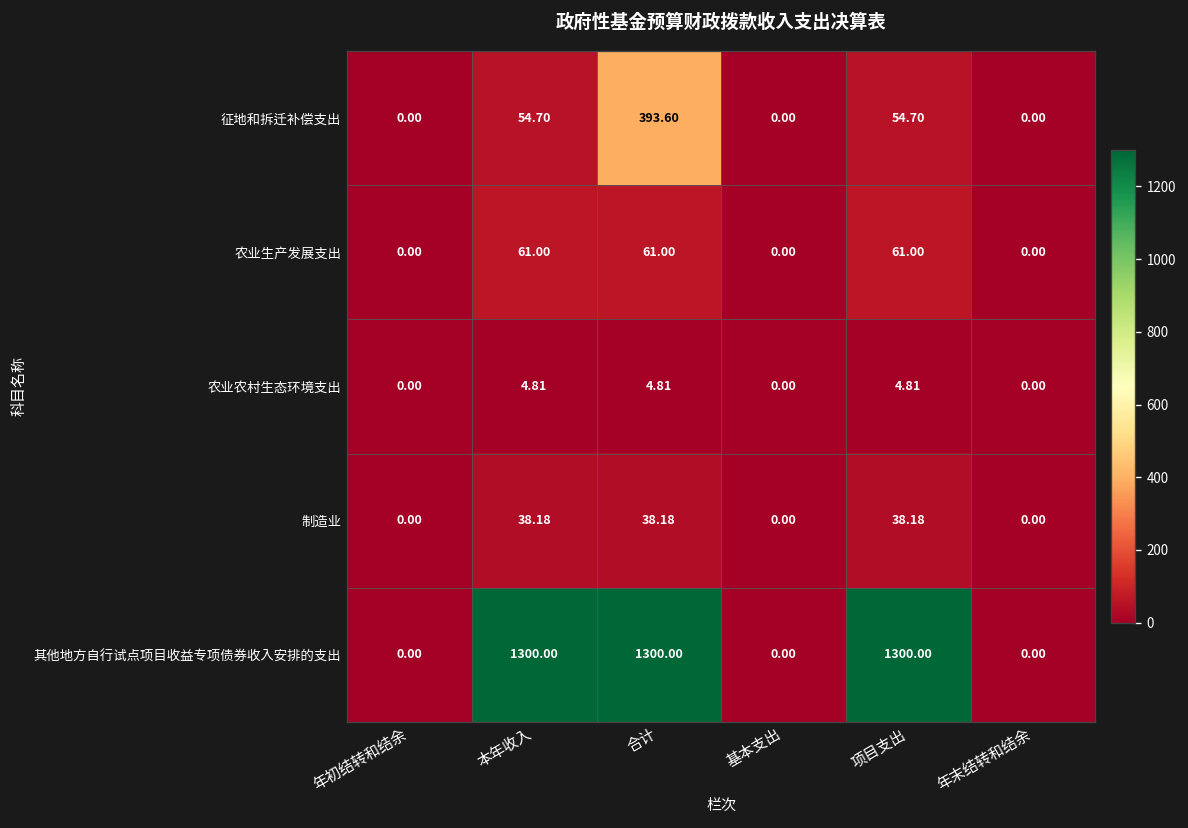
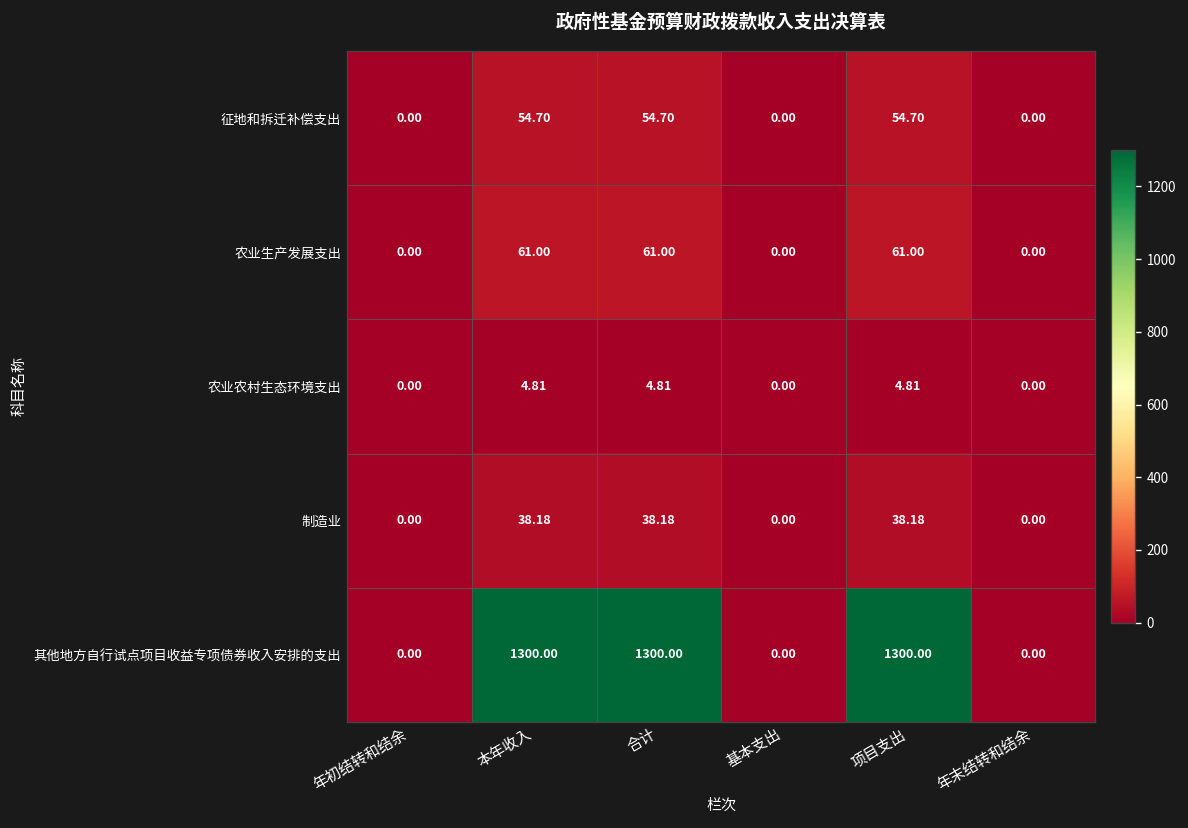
征地和拆迁补偿支出, 合计: 393.60 -> 54.70
